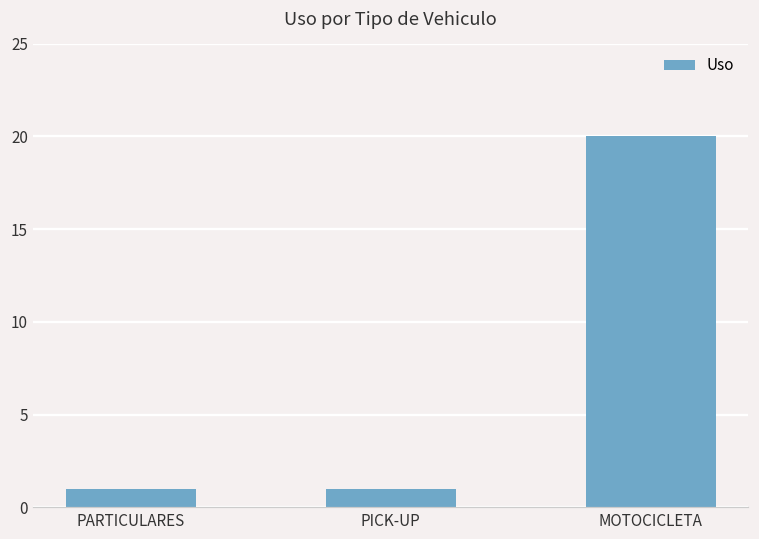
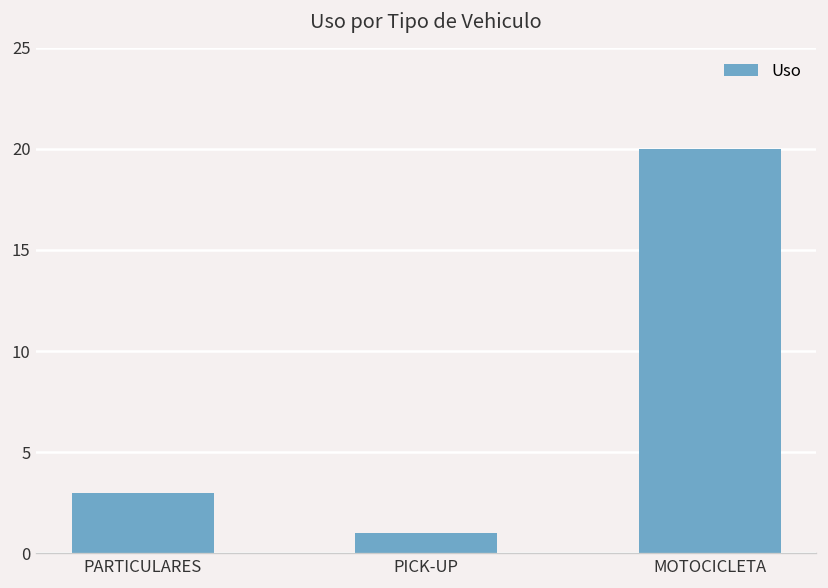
PARTICULARES: 1 -> 3
